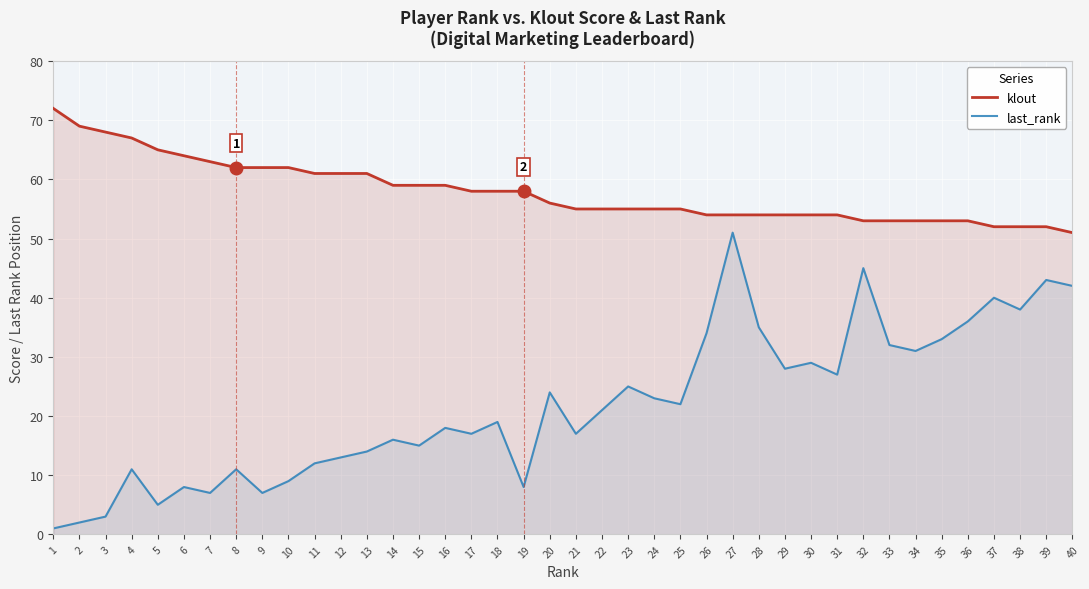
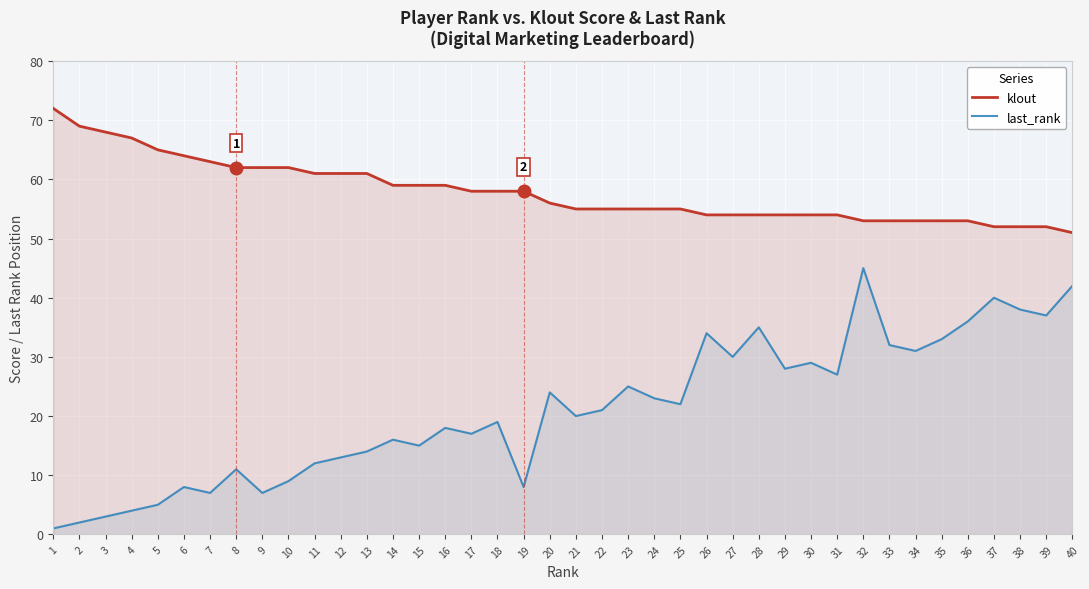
last_rank, 4: 11 -> 4
last_rank, 21: 17 -> 20
last_rank, 27: 51 -> 30
last_rank, 39: 43 -> 37
